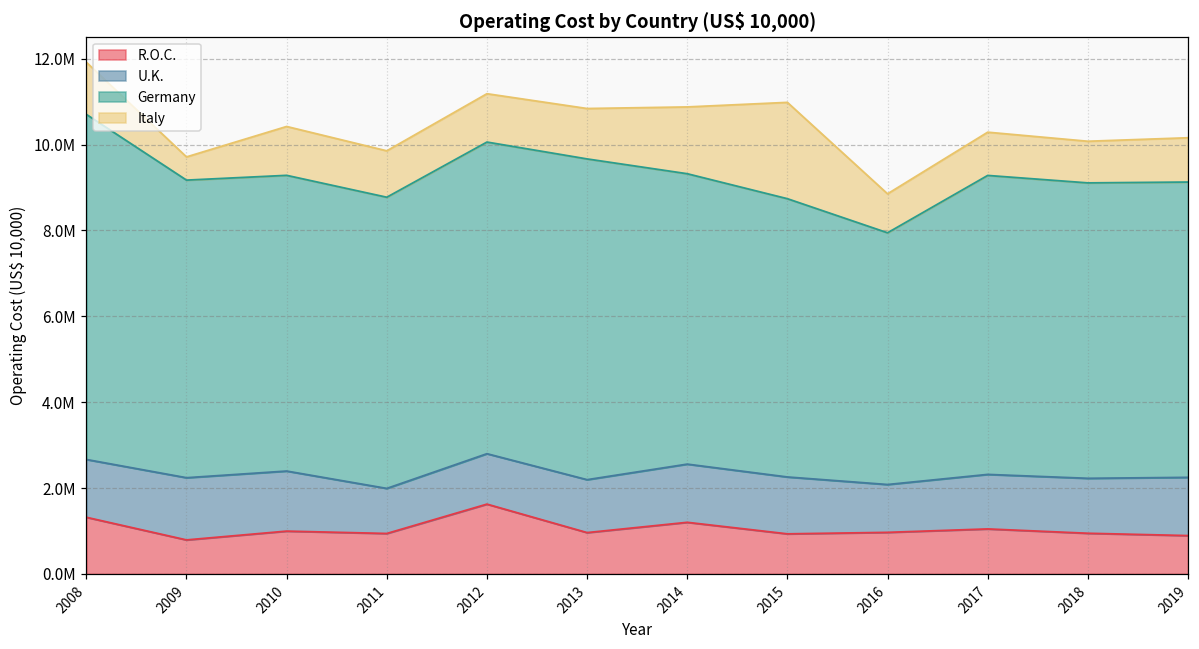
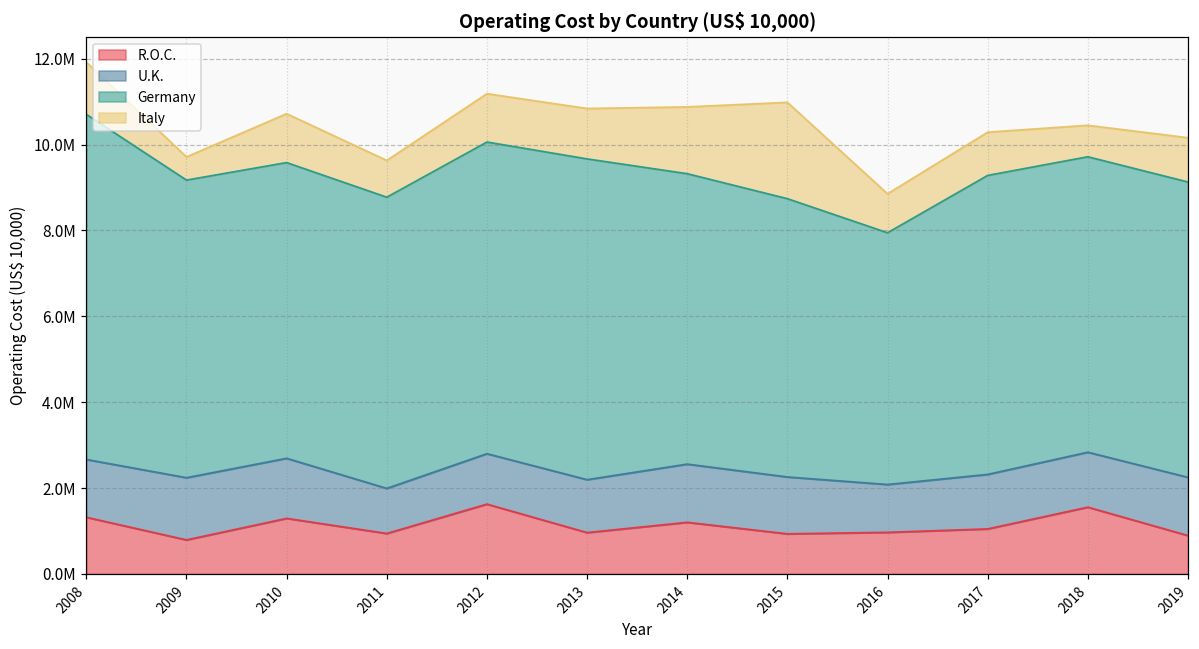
R.O.C., 2010: 1000000 -> 1300000
Italy, 2011: 1100000 -> 900000
R.O.C., 2018: 900000 -> 1600000
Italy, 2018: 1000000 -> 700000
